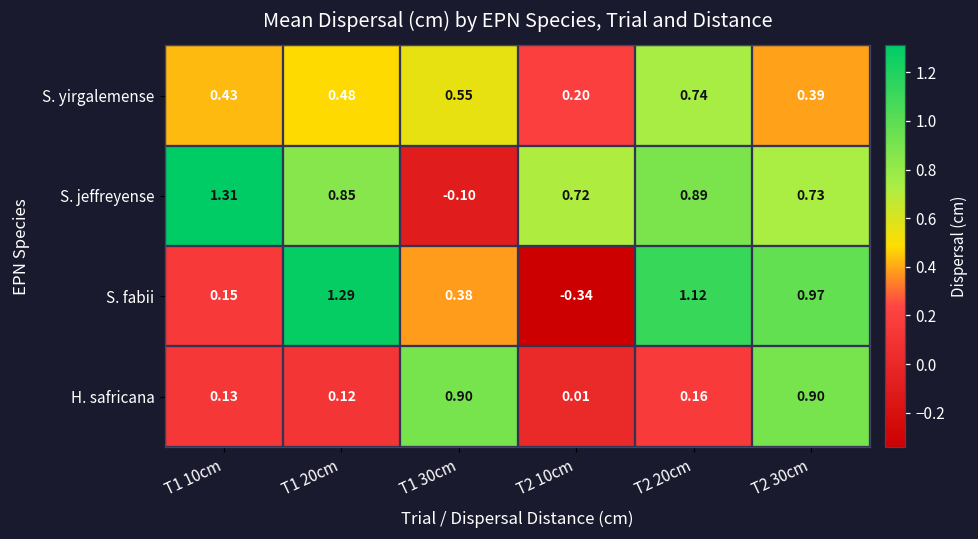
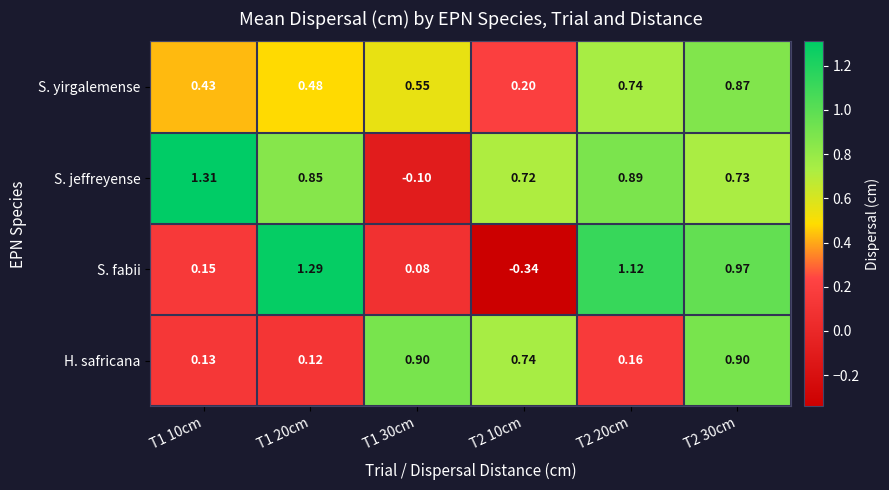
S. yirgalemense, T2 30cm: 0.39 -> 0.87
S. fabii, T1 30cm: 0.38 -> 0.08
H. safricana, T2 10cm: 0.01 -> 0.74
